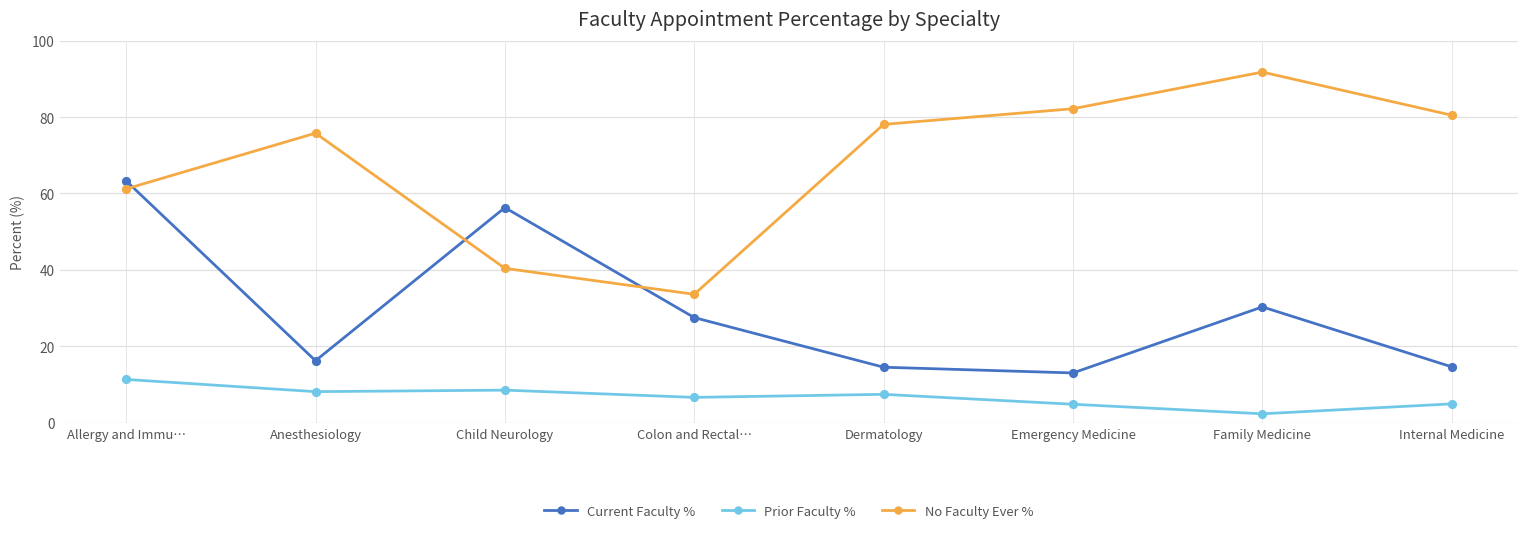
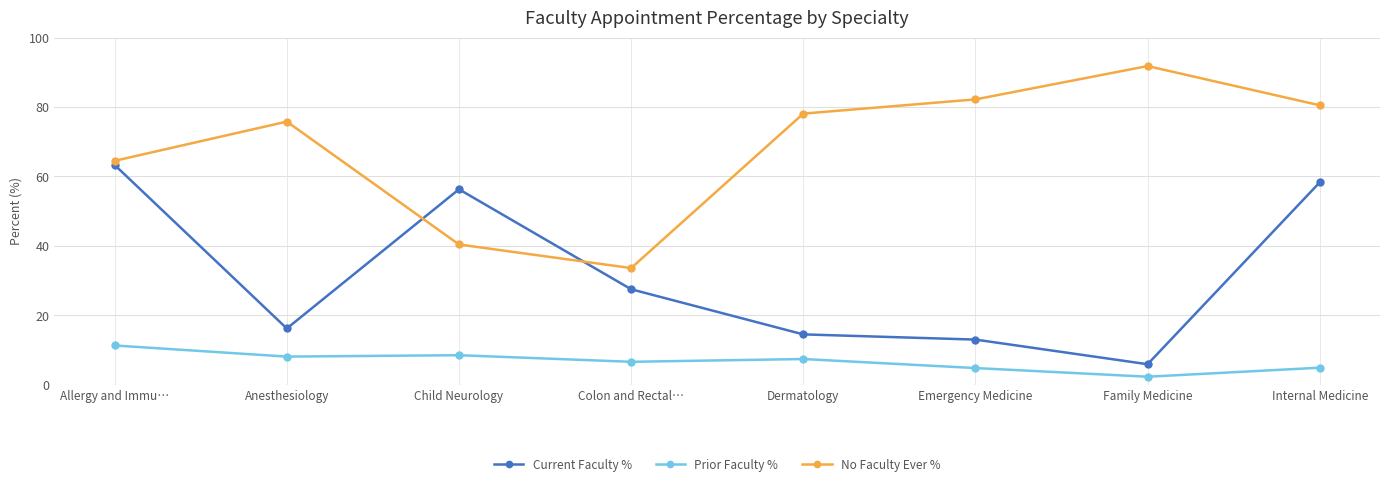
No Faculty Ever %, Allergy and Immu…: 61 -> 65
Current Faculty %, Family Medicine: 30 -> 6
Current Faculty %, Internal Medicine: 15 -> 58
